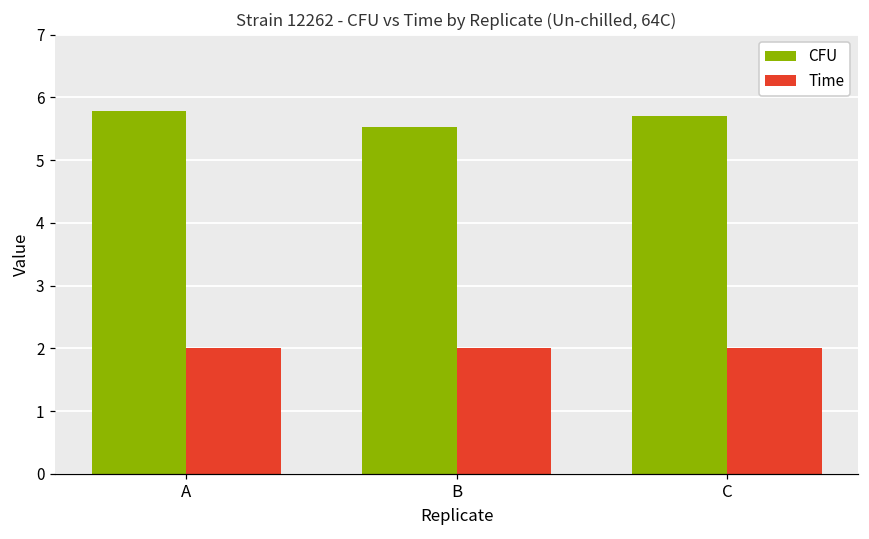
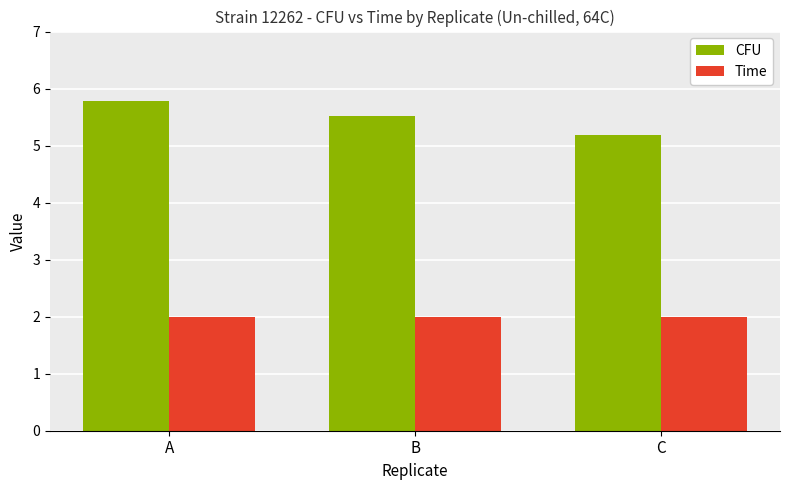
CFU, C: 5.7 -> 5.2
